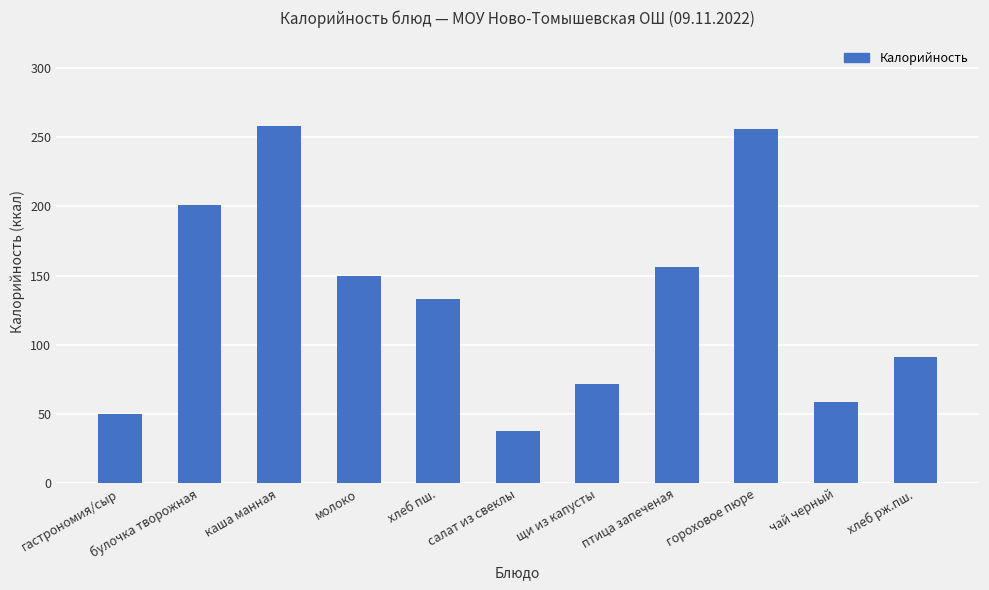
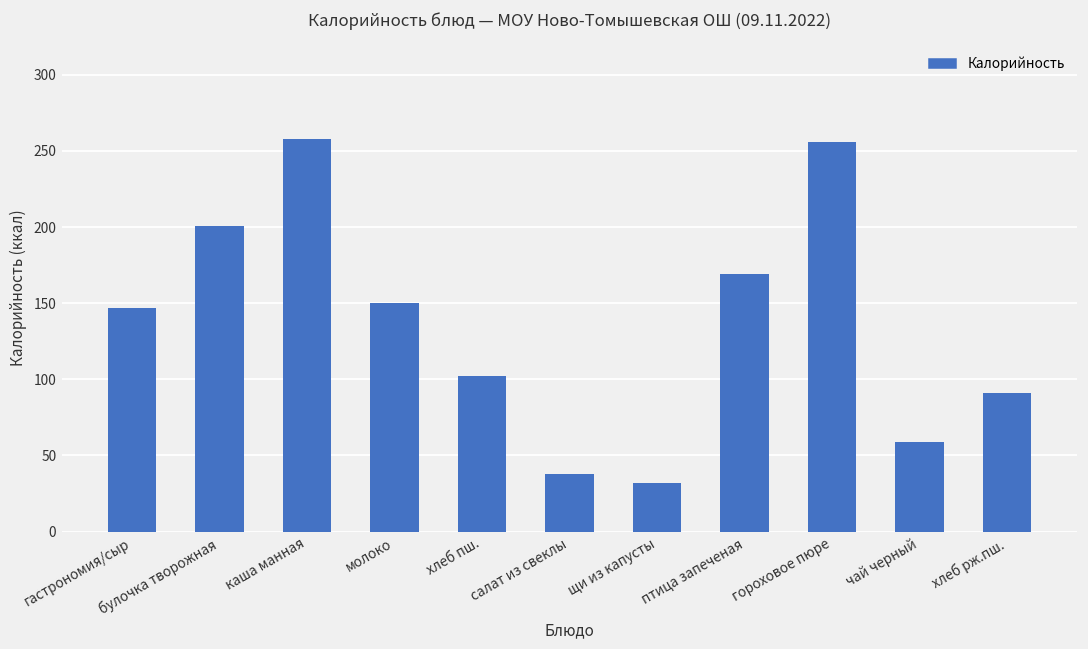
гастрономия/сыр: 50 -> 147
хлеб пш.: 133 -> 102
щи из капусты: 72 -> 32
птица запеченая: 156 -> 169
